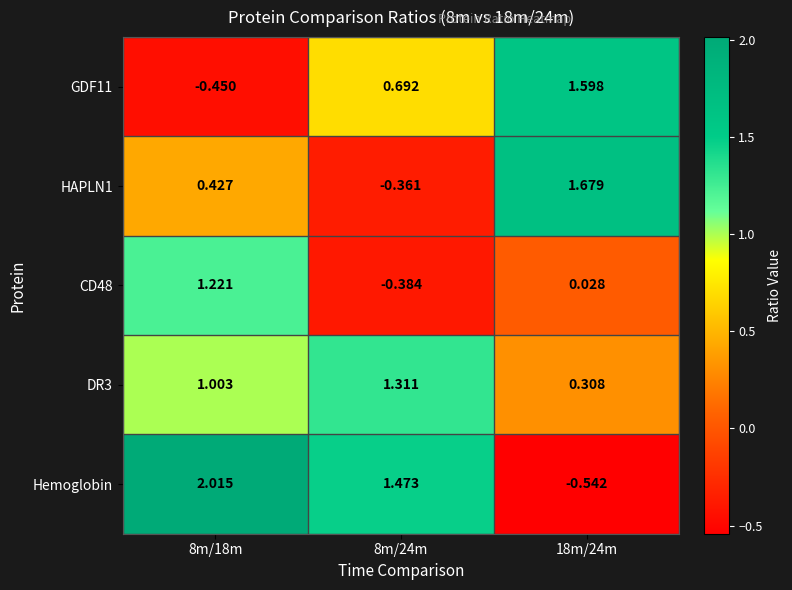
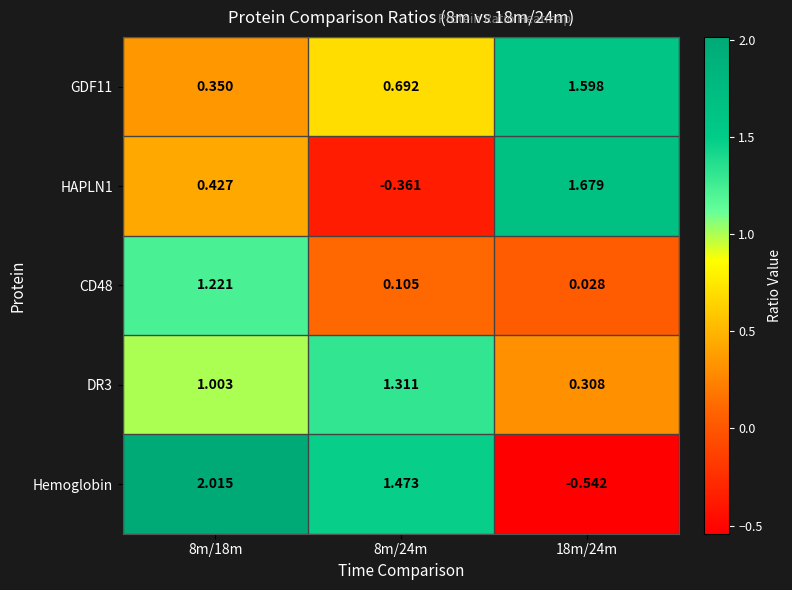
GDF11, 8m/18m: -0.450 -> 0.350
CD48, 8m/24m: -0.384 -> 0.105
